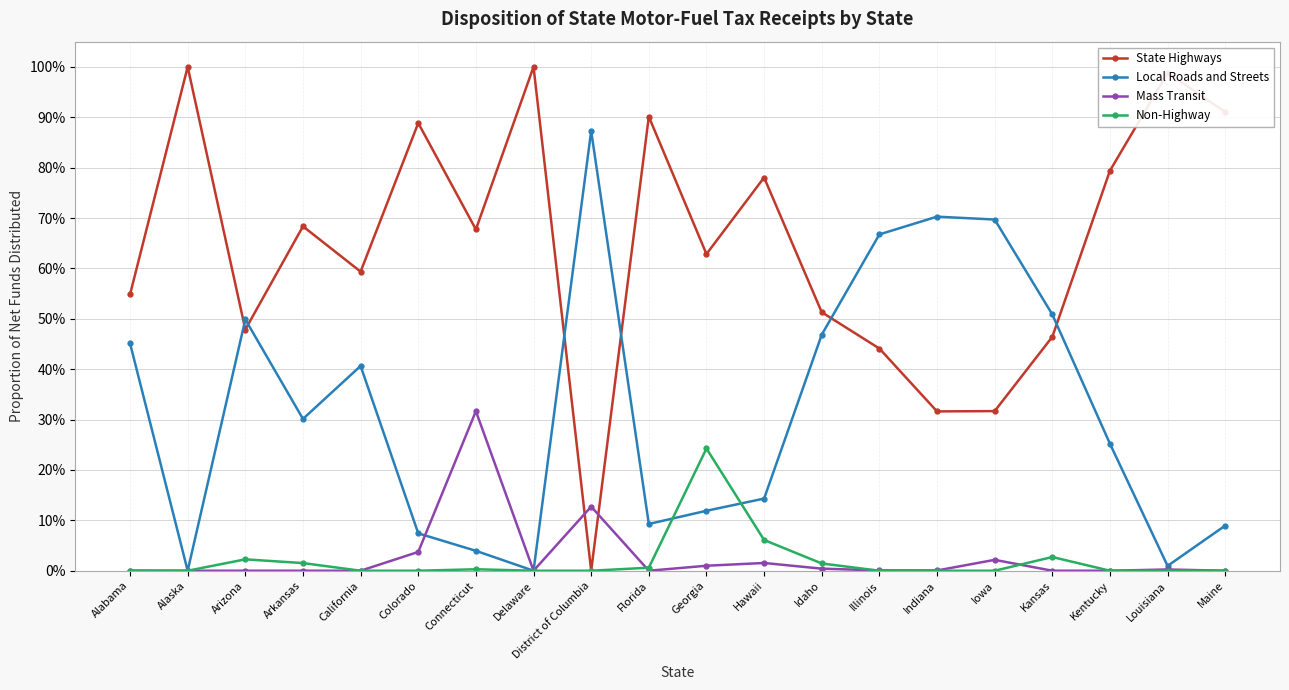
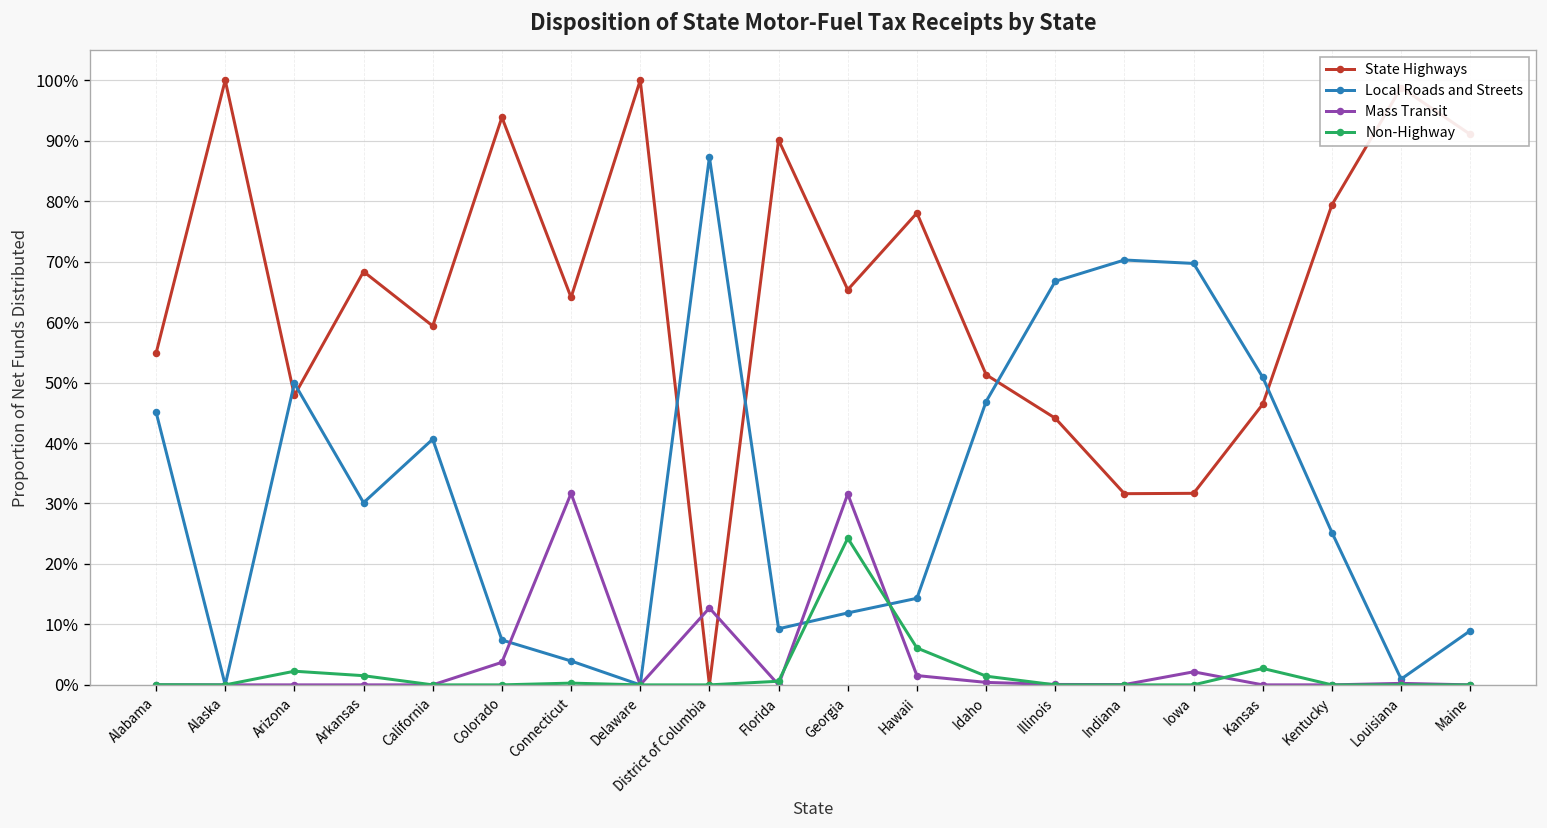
State Highways, Colorado: 89% -> 94%
State Highways, Connecticut: 68% -> 64%
State Highways, Georgia: 63% -> 65%
Mass Transit, Georgia: 1% -> 32%
